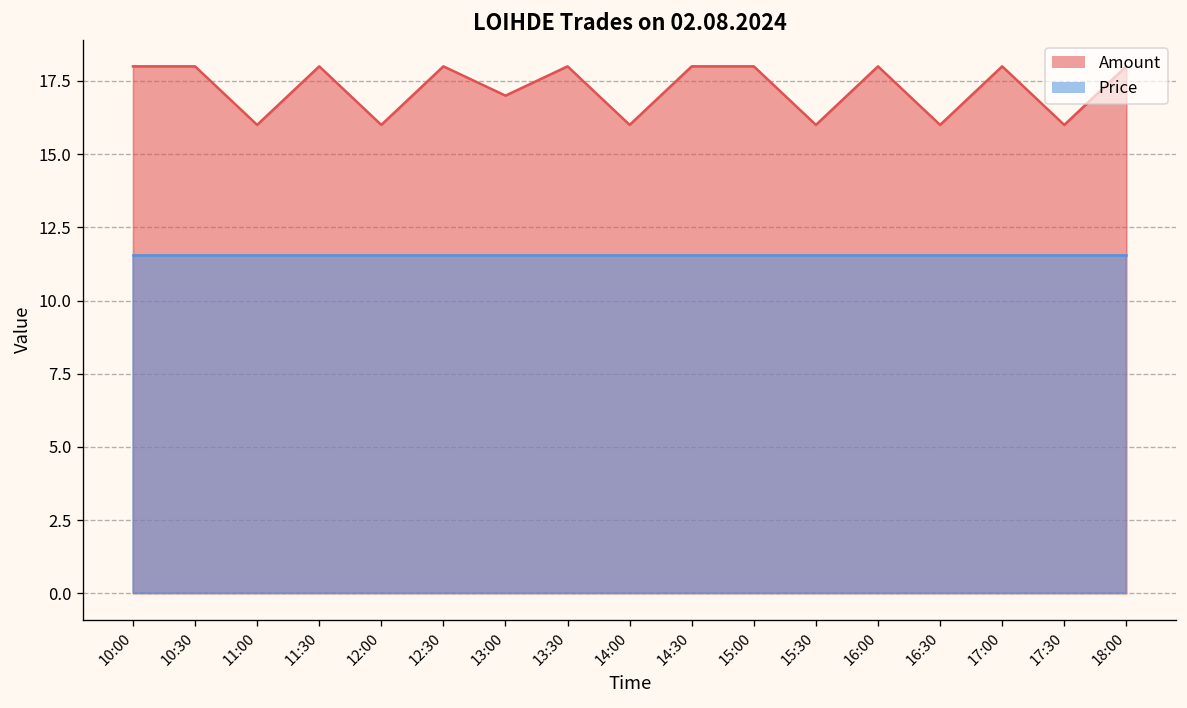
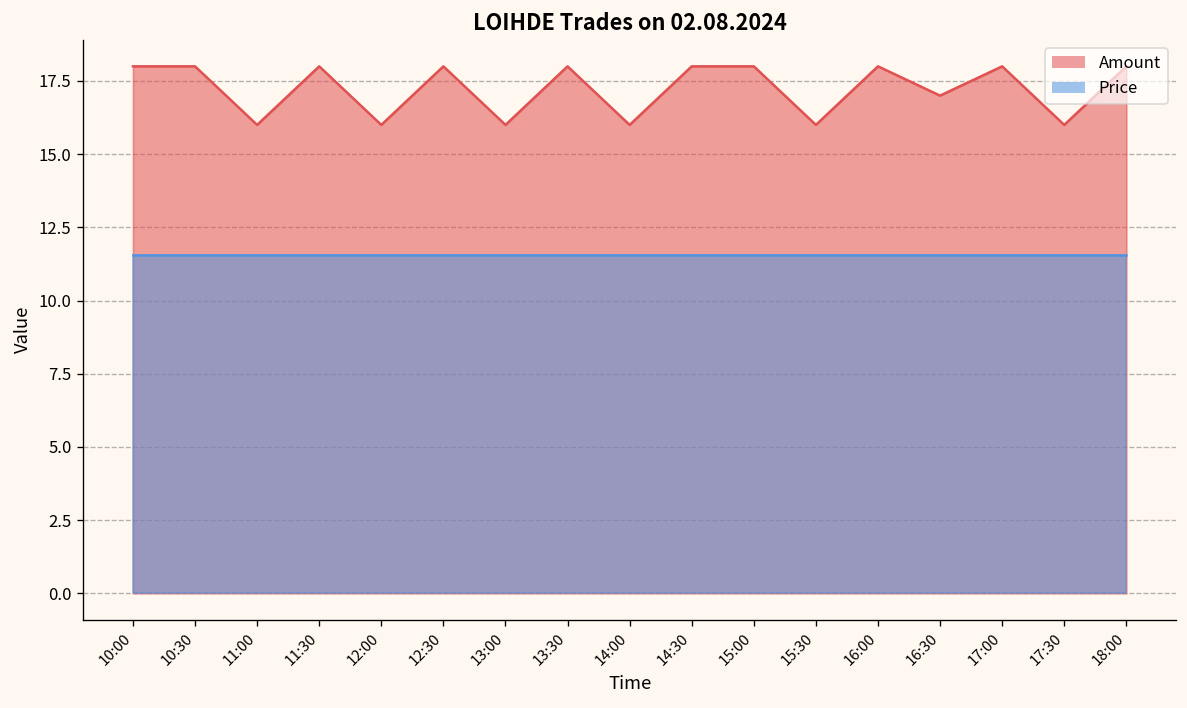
Amount, 13:00: 17 -> 16
Amount, 16:30: 16 -> 17
